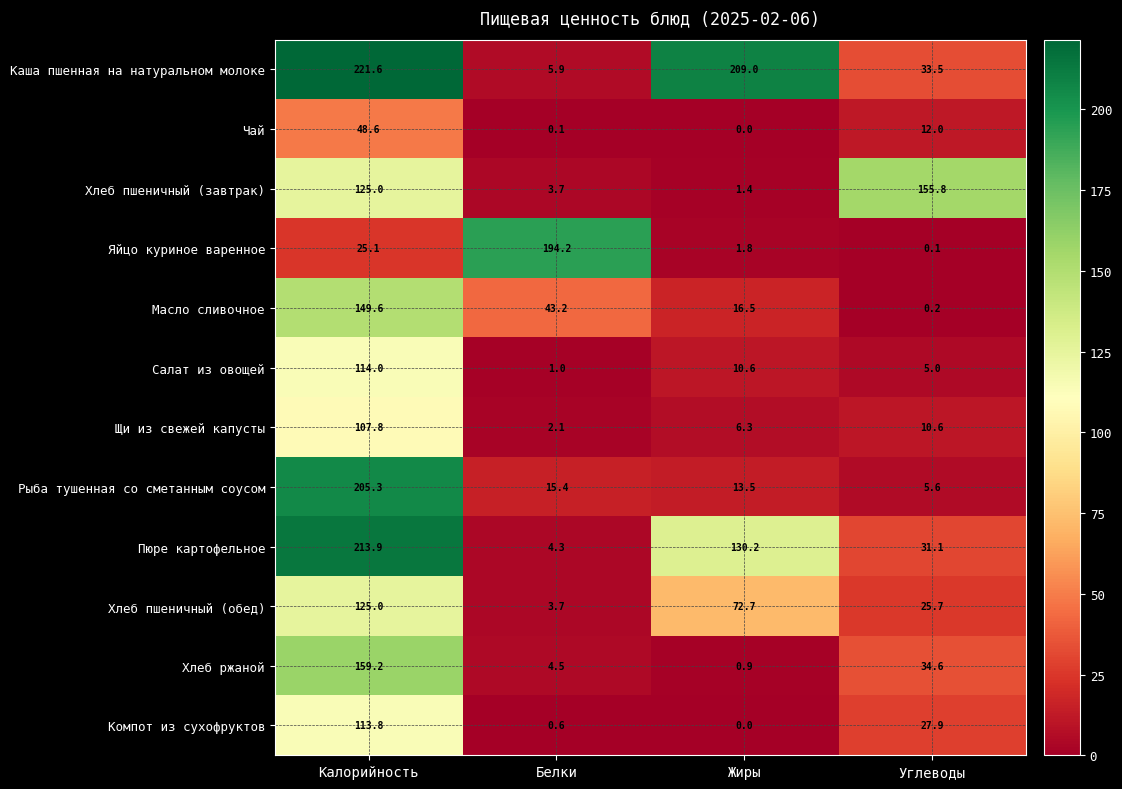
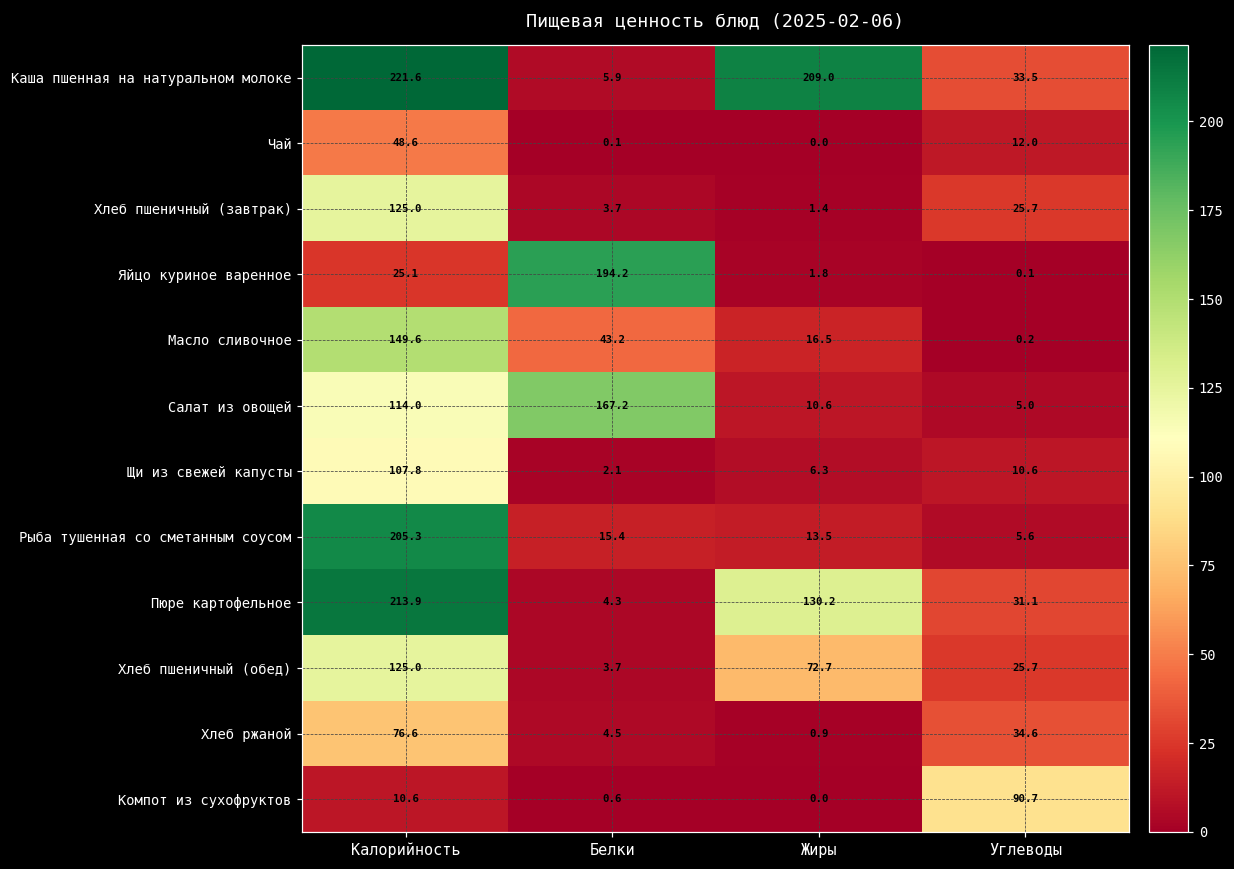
Хлеб пшеничный (завтрак), Углеводы: 155.8 -> 25.7
Салат из овощей, Белки: 1.0 -> 167.2
Хлеб ржаной, Калорийность: 159.2 -> 76.6
Компот из сухофруктов, Калорийность: 113.8 -> 10.6
Компот из сухофруктов, Углеводы: 27.9 -> 90.7
